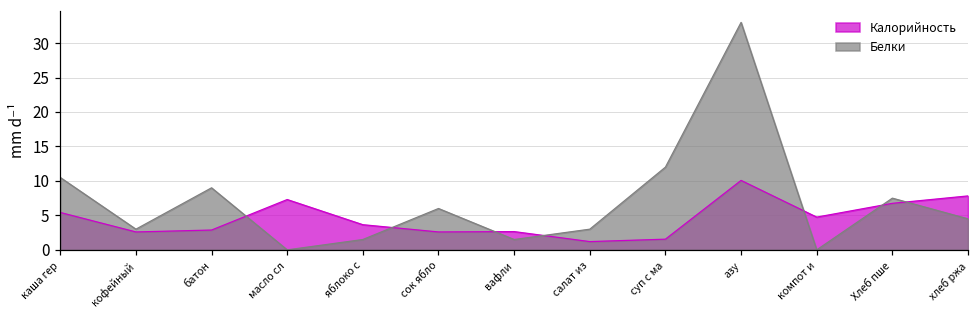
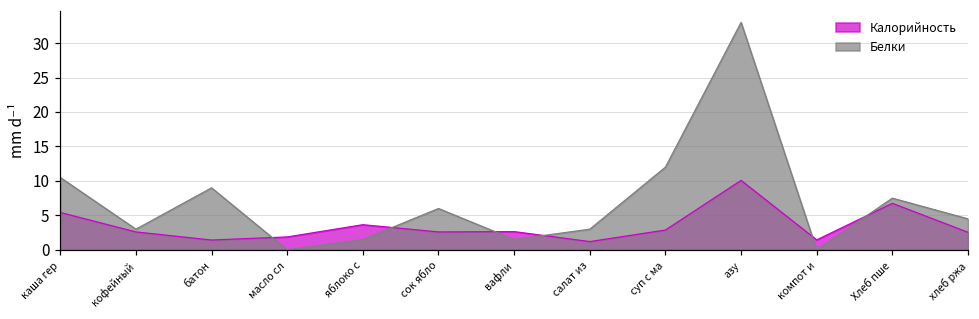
Калорийность, батон: 3 -> 1
Калорийность, масло сл: 7 -> 2
Калорийность, суп с ма: 2 -> 3
Калорийность, компот и: 5 -> 1
Калорийность, хлеб ржа: 8 -> 3
